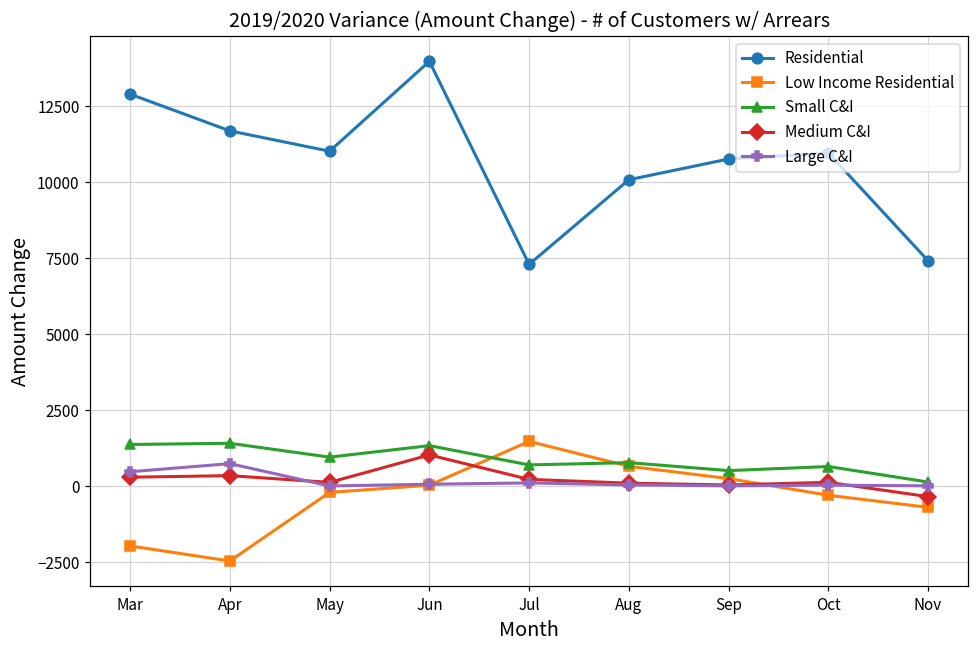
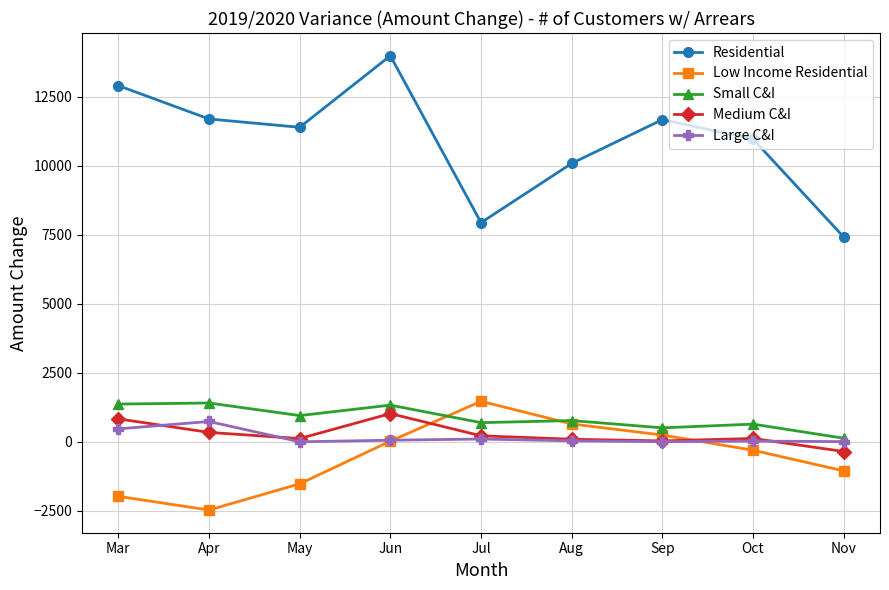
Medium C&I, Mar: 300 -> 800
Residential, May: 11000 -> 11400
Low Income Residential, May: -200 -> -1500
Residential, Jul: 7300 -> 7900
Residential, Sep: 10800 -> 11700
Low Income Residential, Nov: -700 -> -1000
